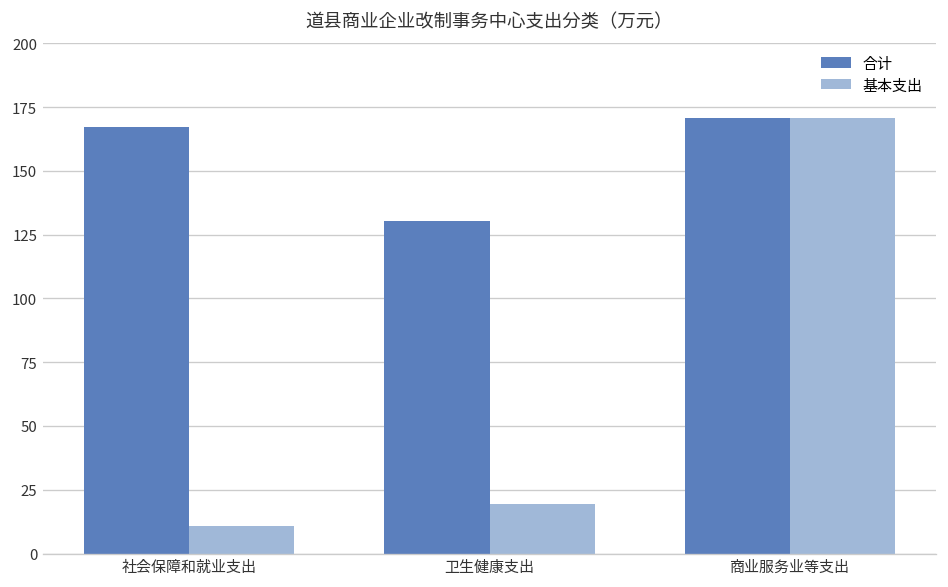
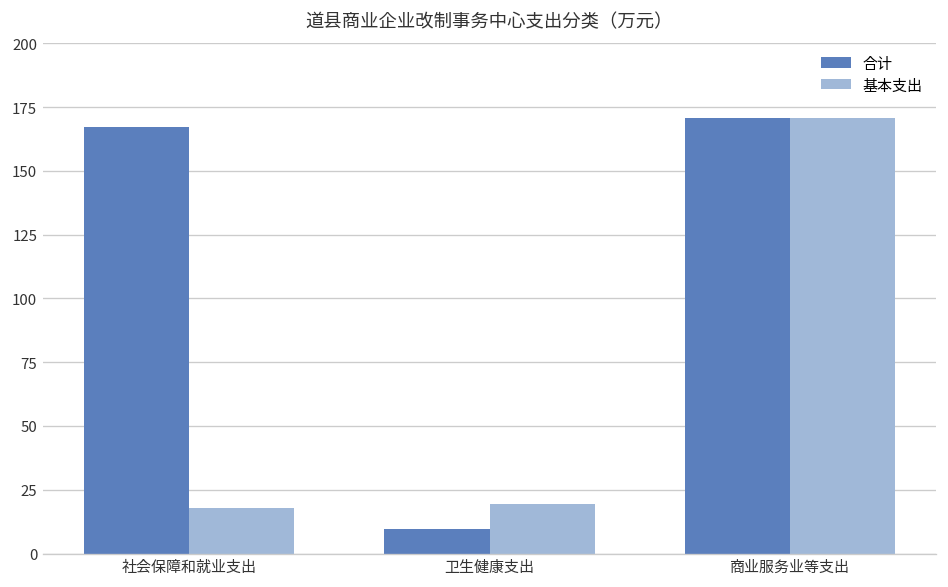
基本支出, 社会保障和就业支出: 11 -> 18
合计, 卫生健康支出: 131 -> 10
